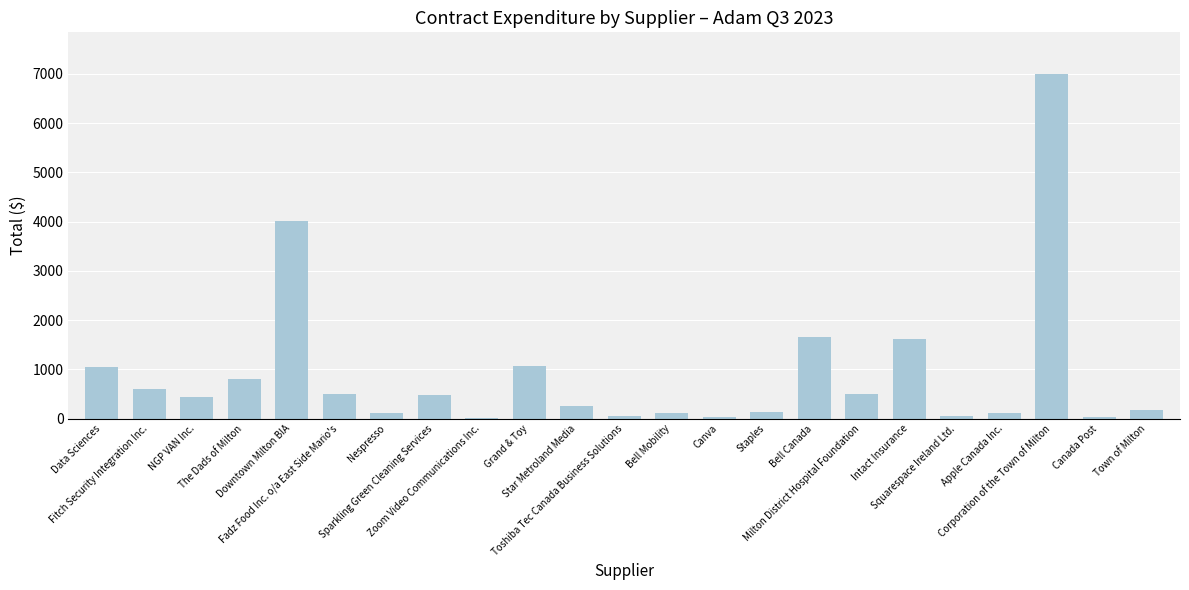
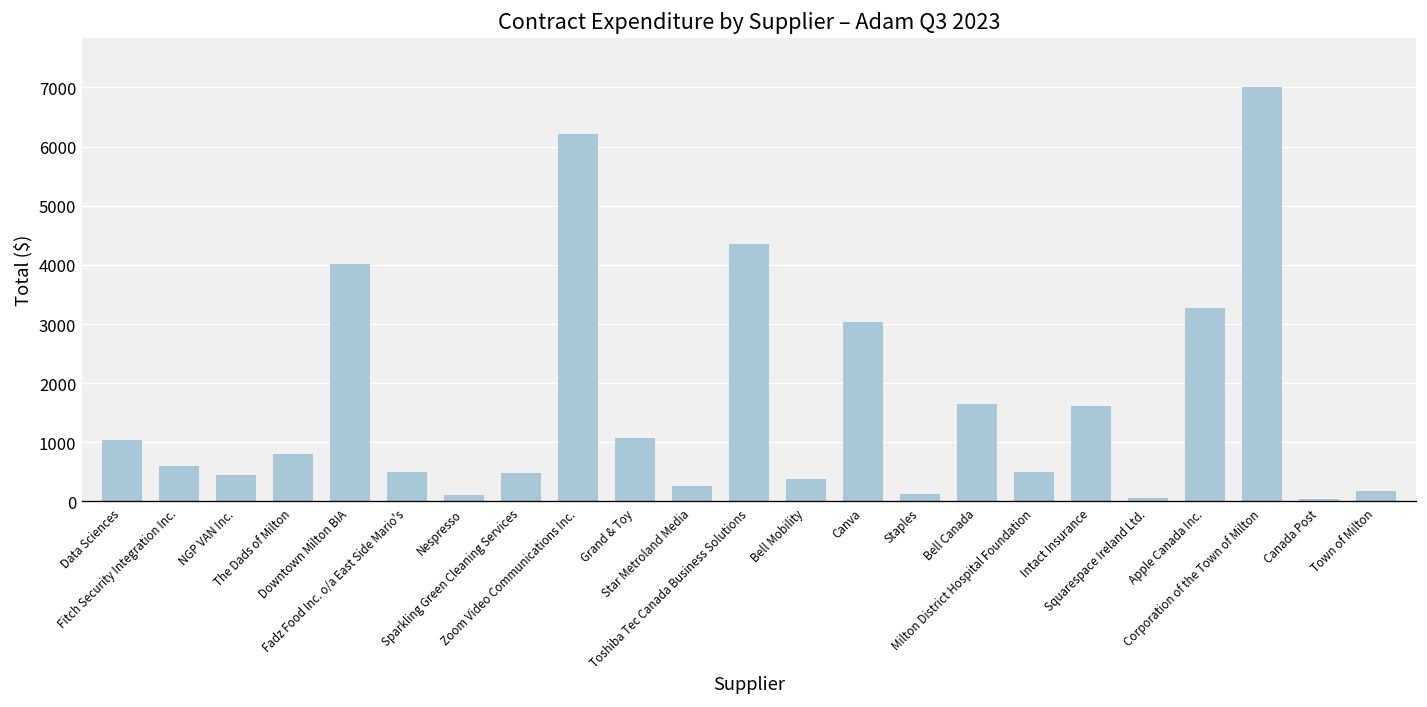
Zoom Video Communications Inc.: 0 -> 6200
Toshiba Tec Canada Business Solutions: 0 -> 4300
Bell Mobility: 100 -> 400
Canva: 0 -> 3000
Apple Canada Inc.: 100 -> 3300
